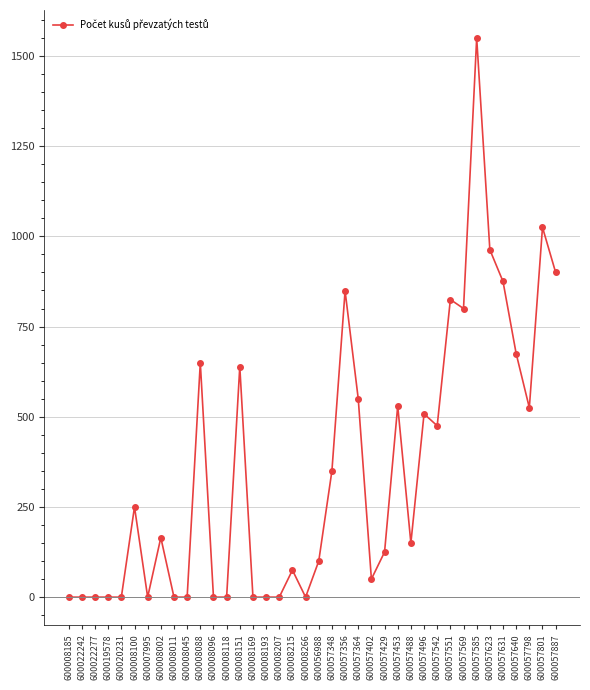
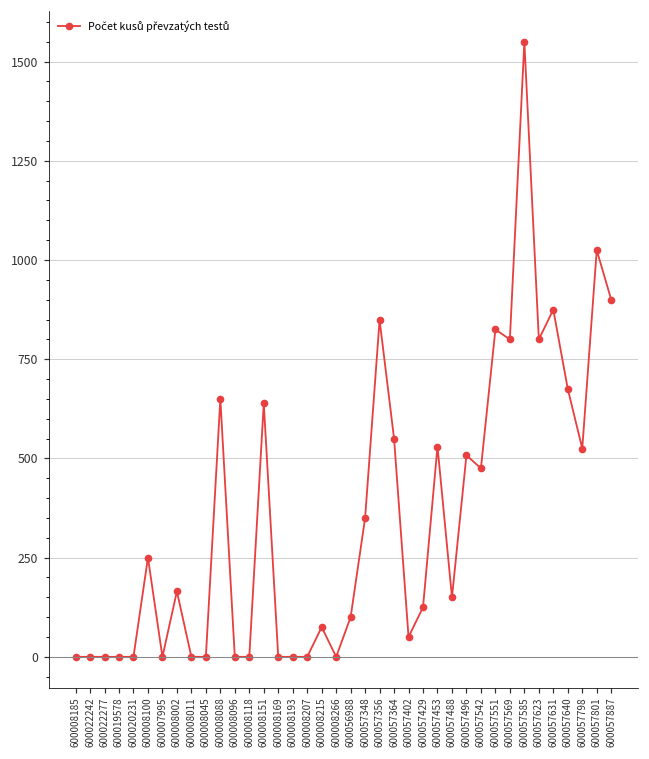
600057623: 960 -> 800
